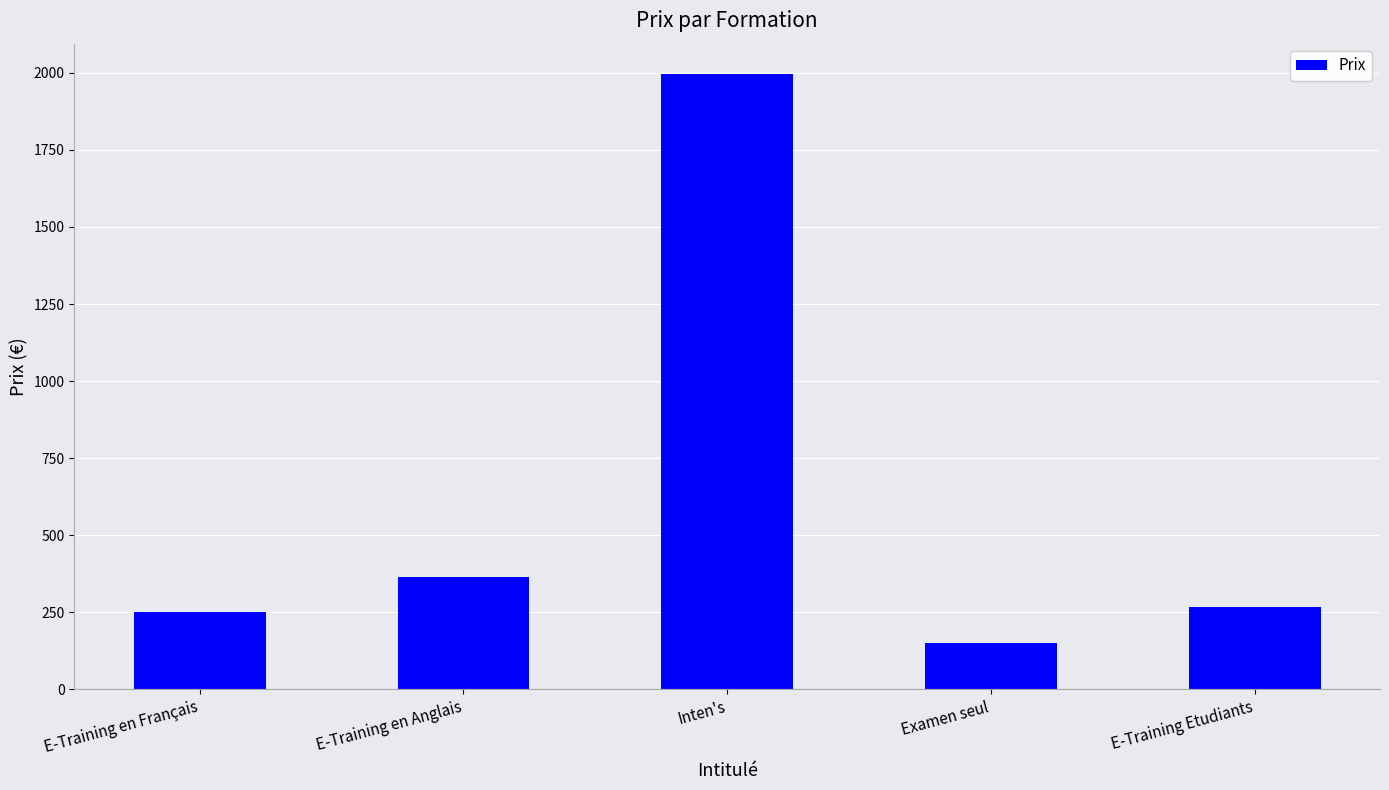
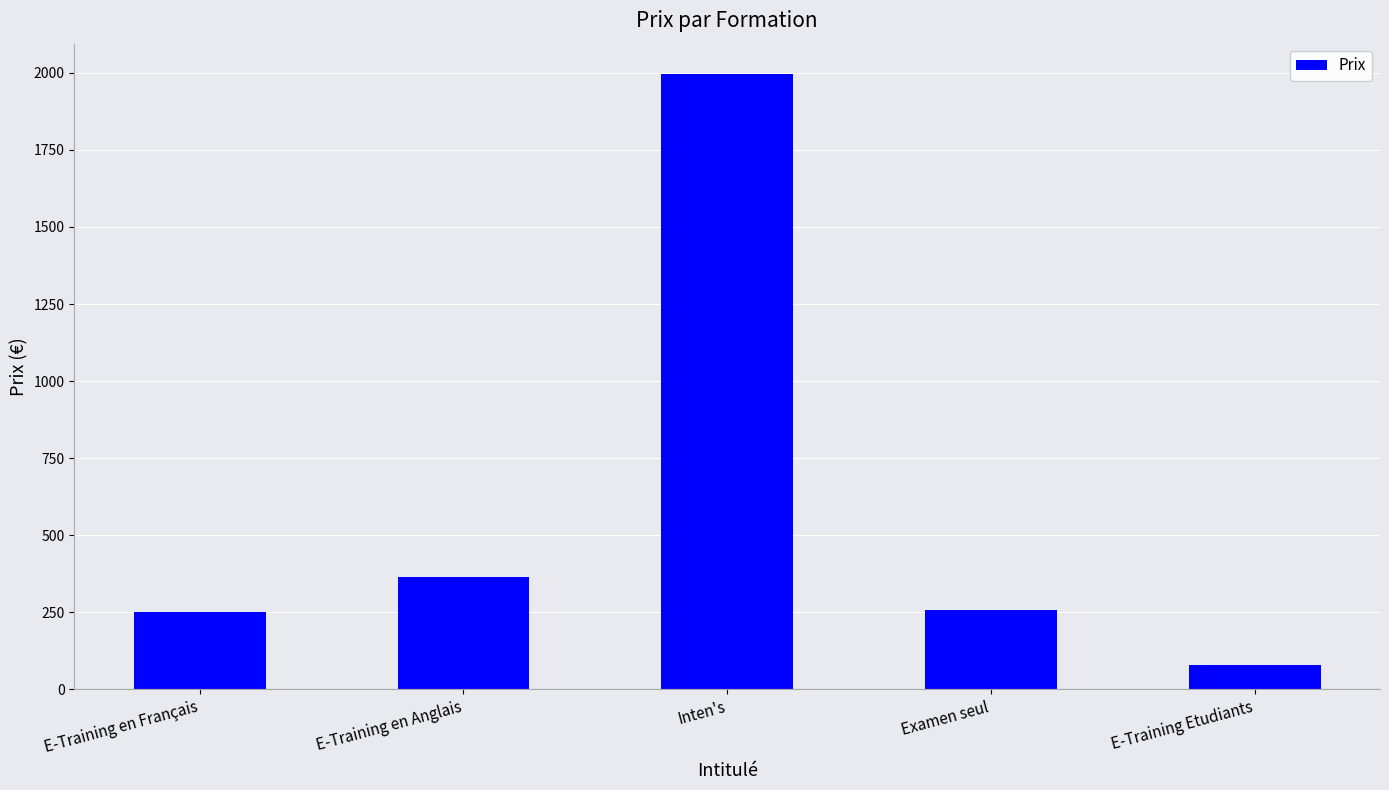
Examen seul: 150 -> 260
E-Training Etudiants: 270 -> 80
